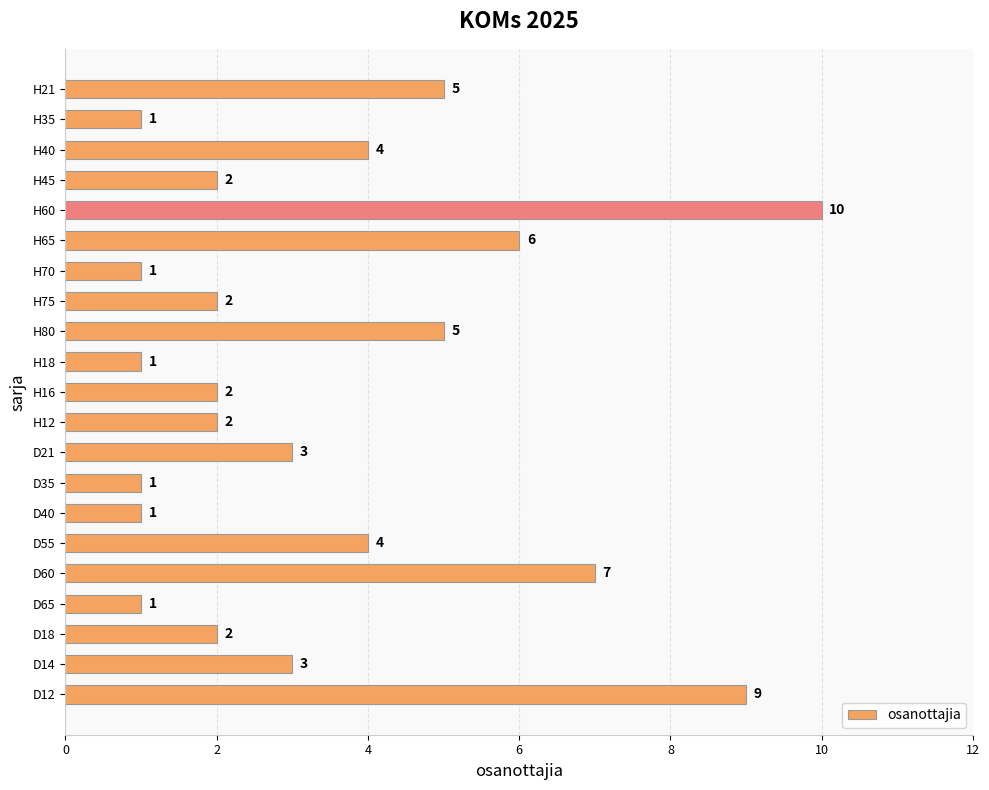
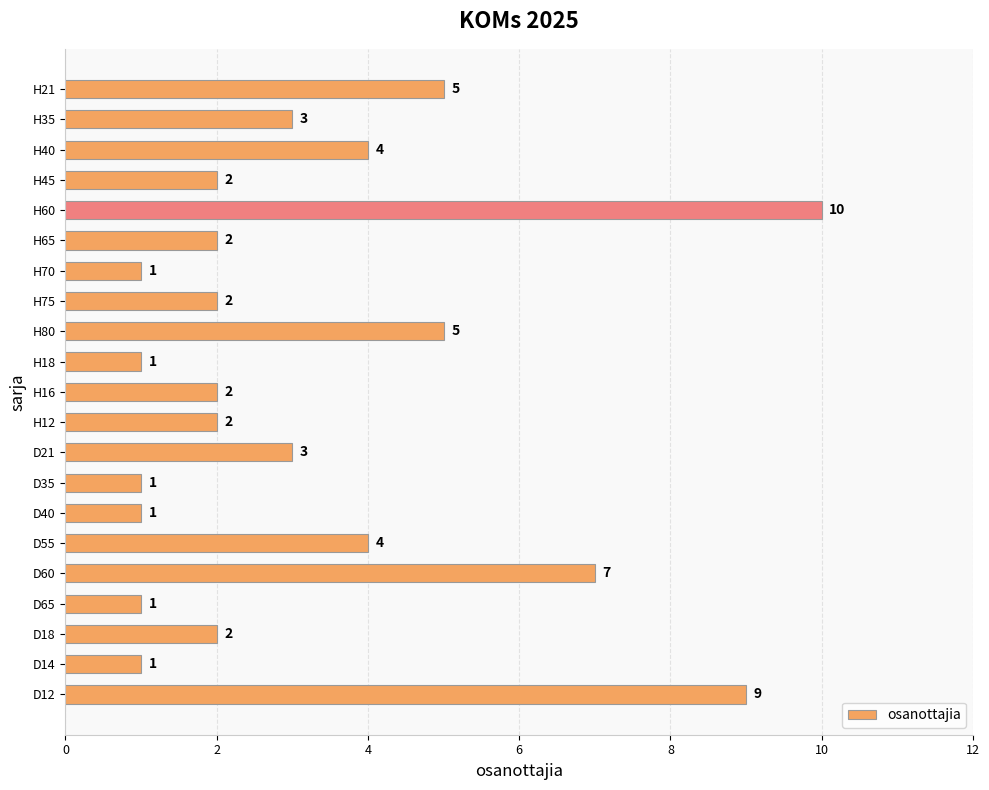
H35: 1 -> 3
H65: 6 -> 2
D14: 3 -> 1
